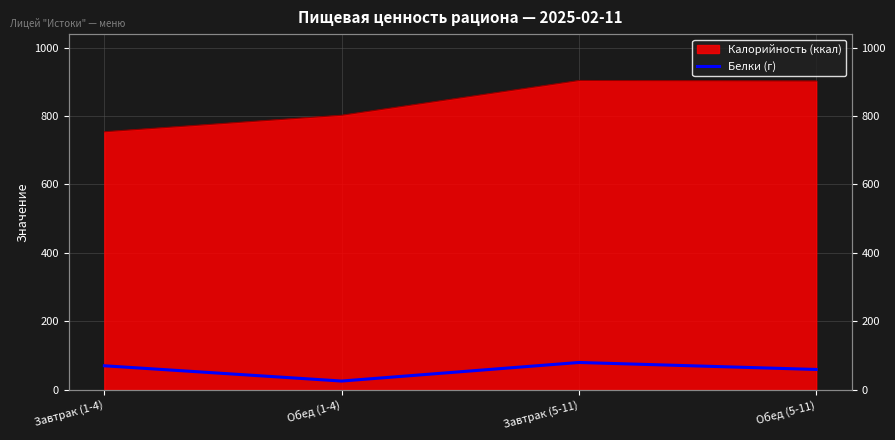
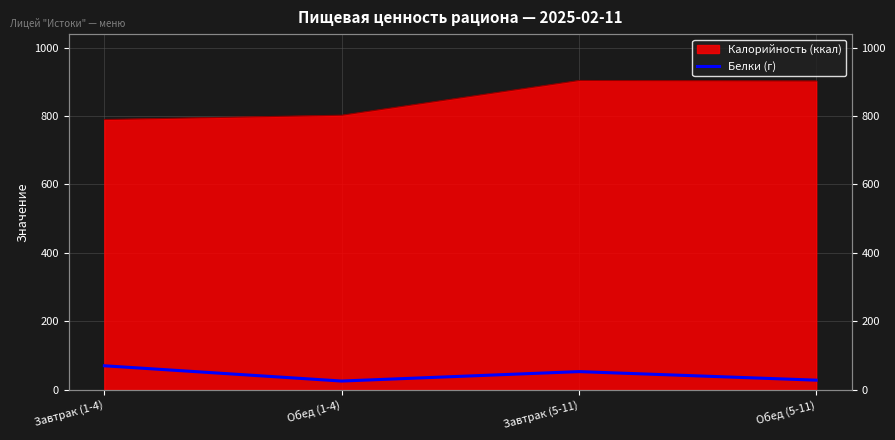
Калорийность (ккал), Завтрак (1-4): 750 -> 790
Белки (г), Завтрак (5-11): 80 -> 50
Белки (г), Обед (5-11): 60 -> 30
